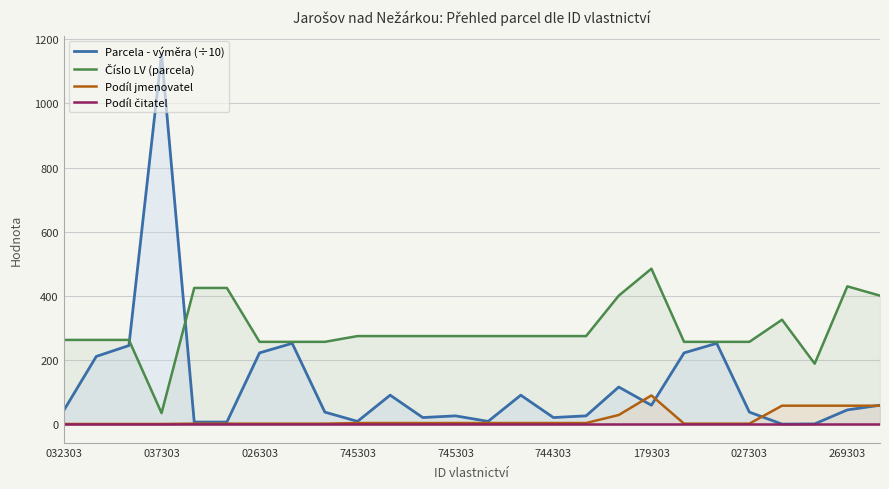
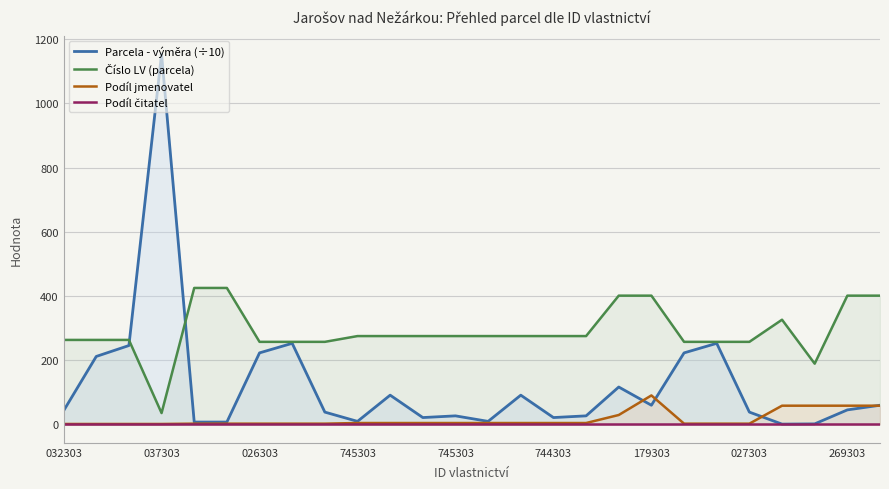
Číslo LV (parcela), 179303: 490 -> 400
Číslo LV (parcela), 269303: 430 -> 400
